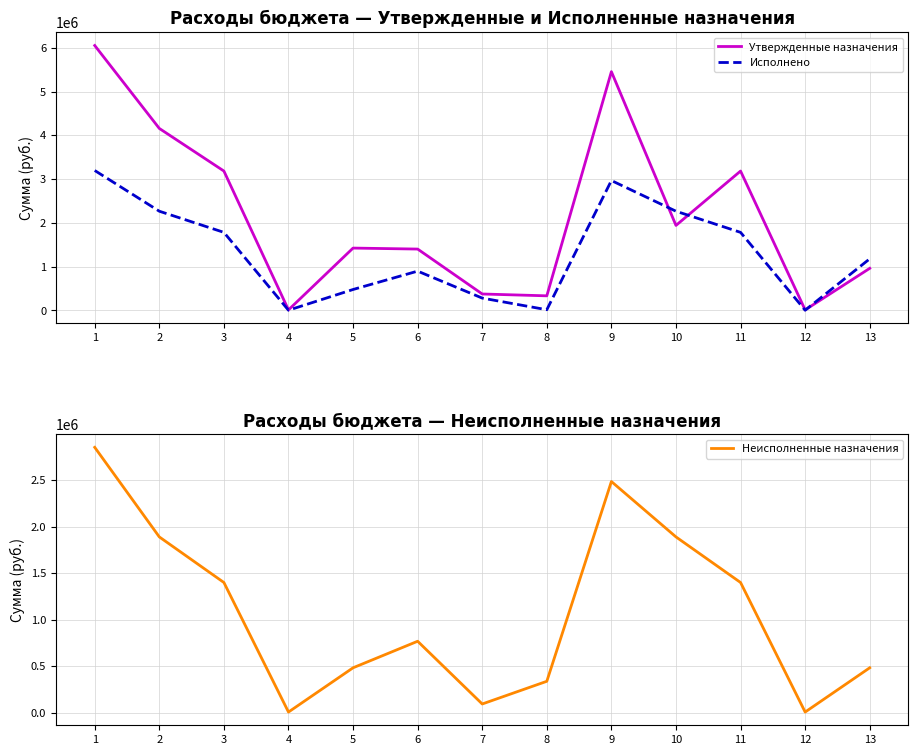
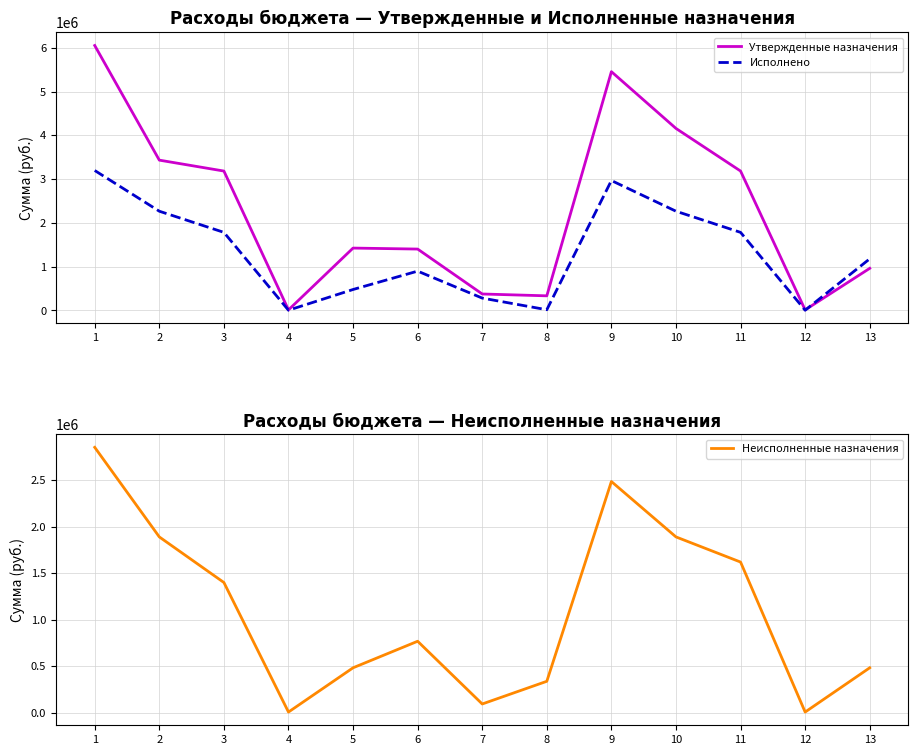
Расходы бюджета — Утвержденные и Исполненные назначения, Утвержденные назначения, 2: 4200000 -> 3400000
Расходы бюджета — Утвержденные и Исполненные назначения, Утвержденные назначения, 10: 1900000 -> 4200000
Расходы бюджета — Неисполненные назначения, 11: 1400000 -> 1600000
